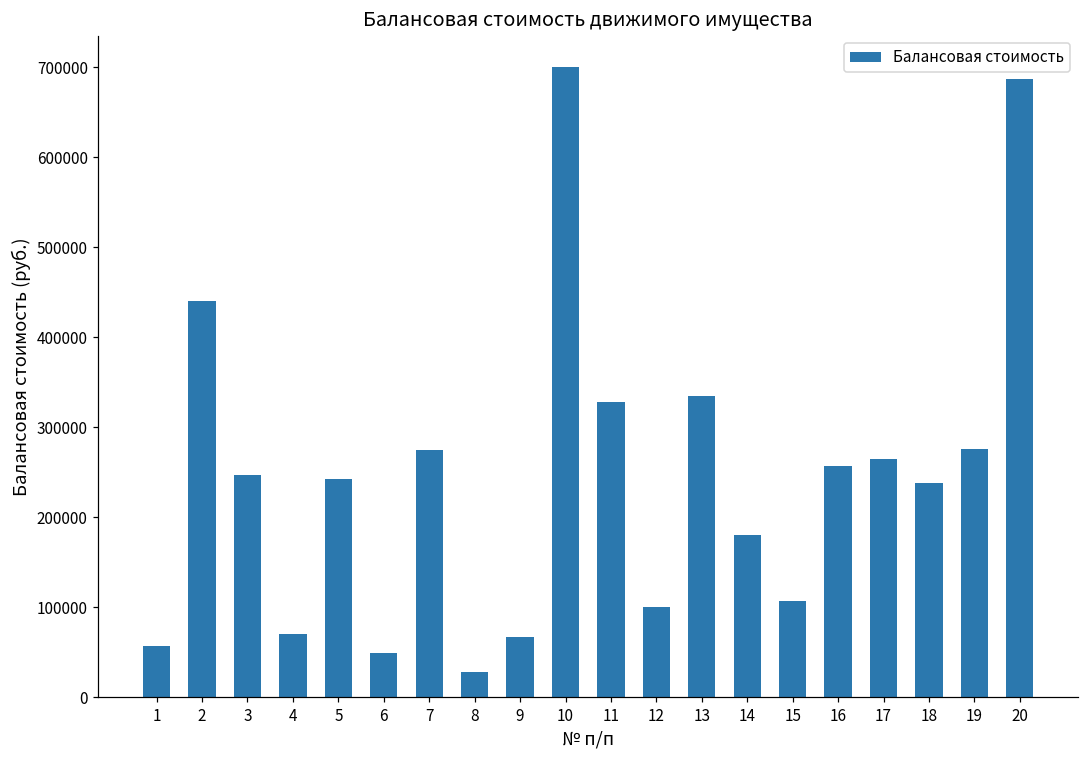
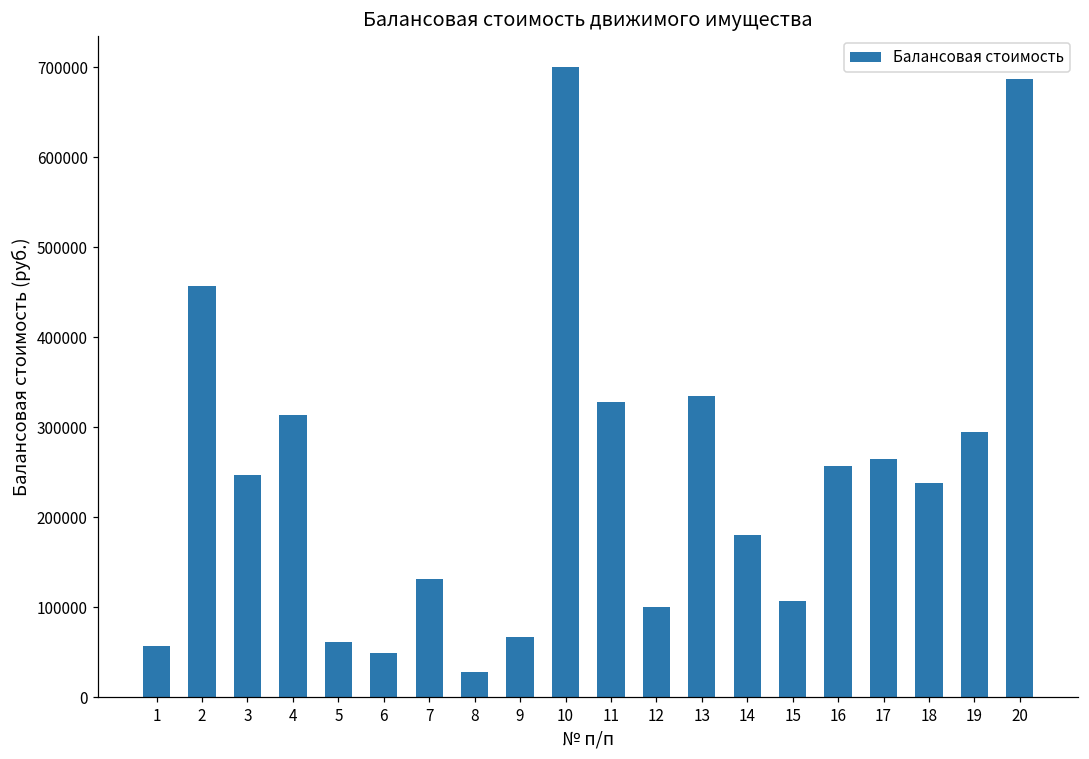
2: 440000 -> 460000
4: 70000 -> 310000
5: 240000 -> 60000
7: 270000 -> 130000
19: 280000 -> 290000
